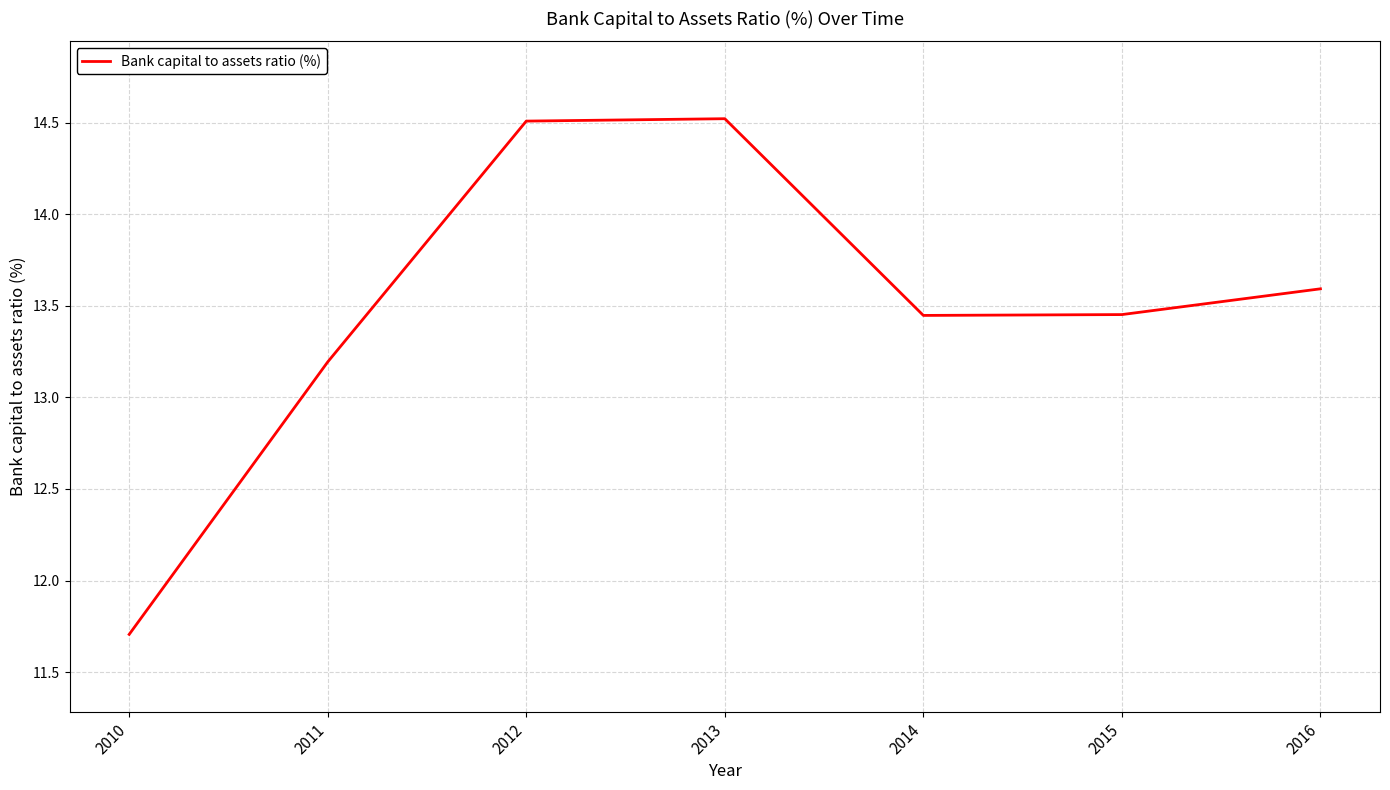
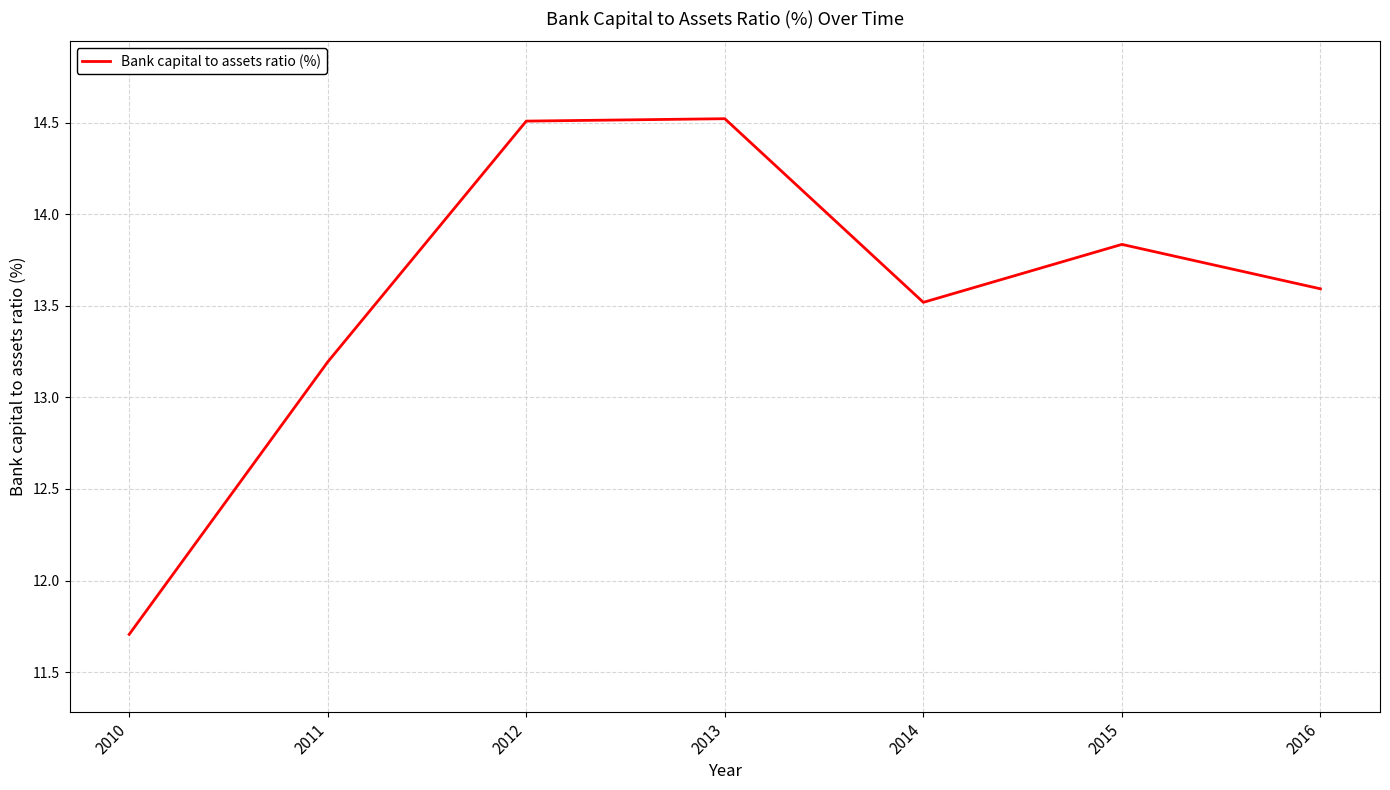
2014: 13.45 -> 13.52
2015: 13.45 -> 13.84
